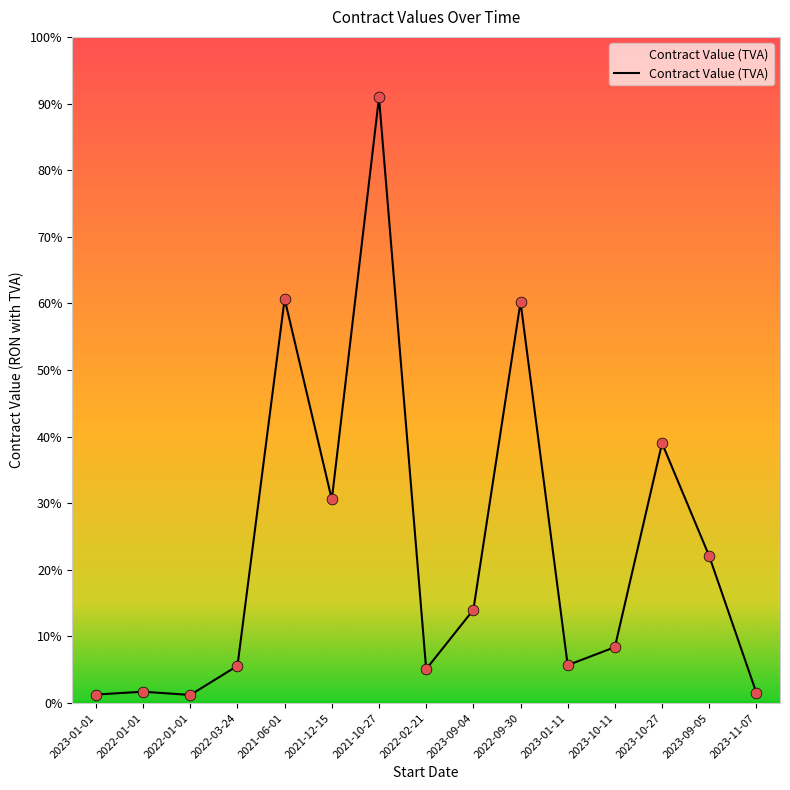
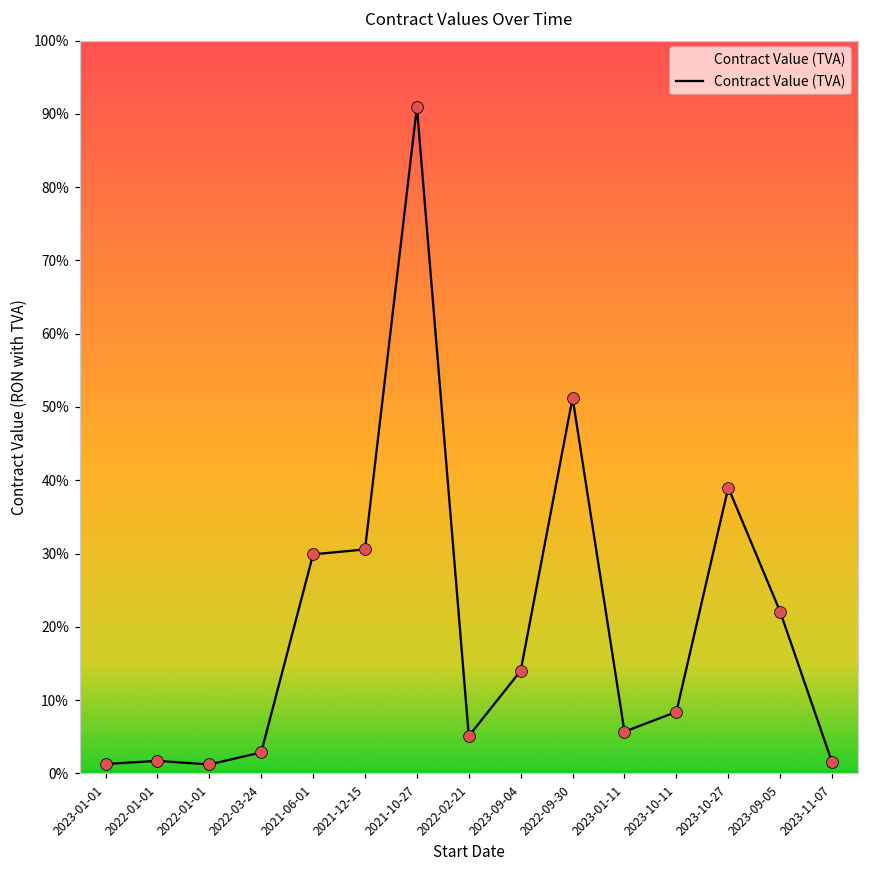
2022-03-24: 6% -> 3%
2021-06-01: 61% -> 30%
2022-09-30: 60% -> 51%
